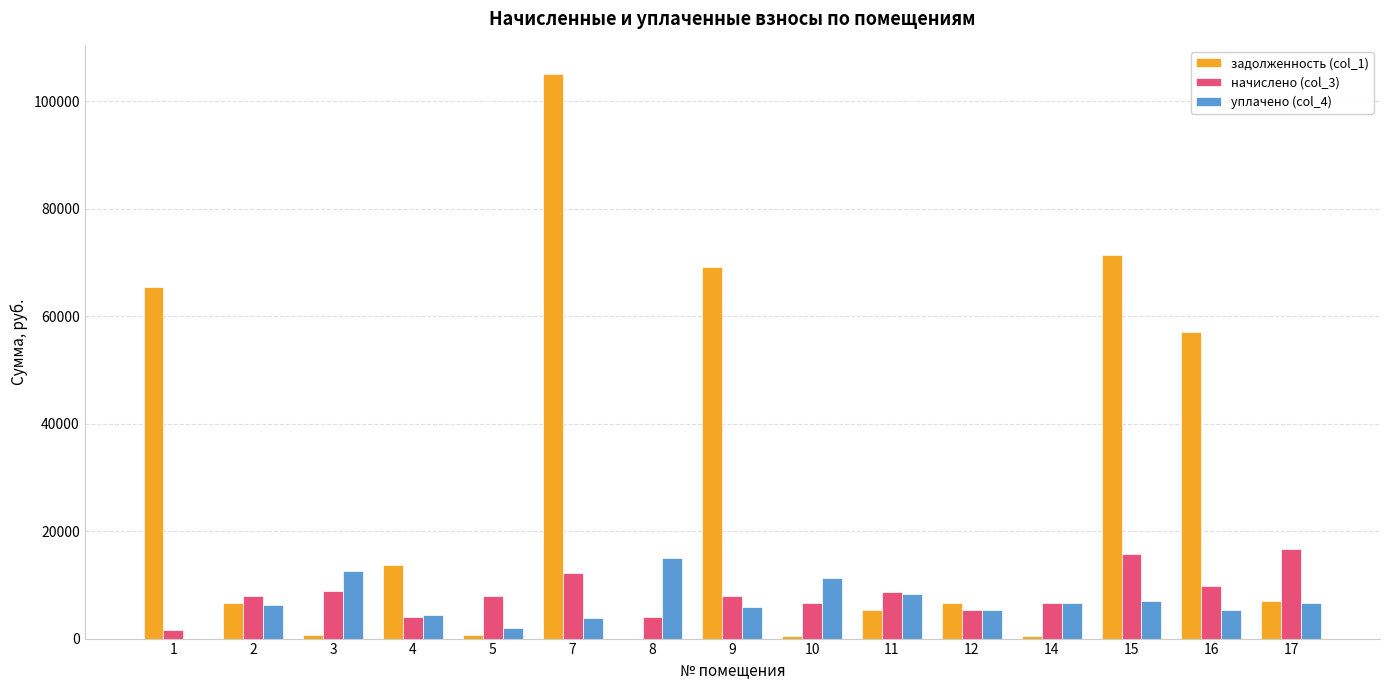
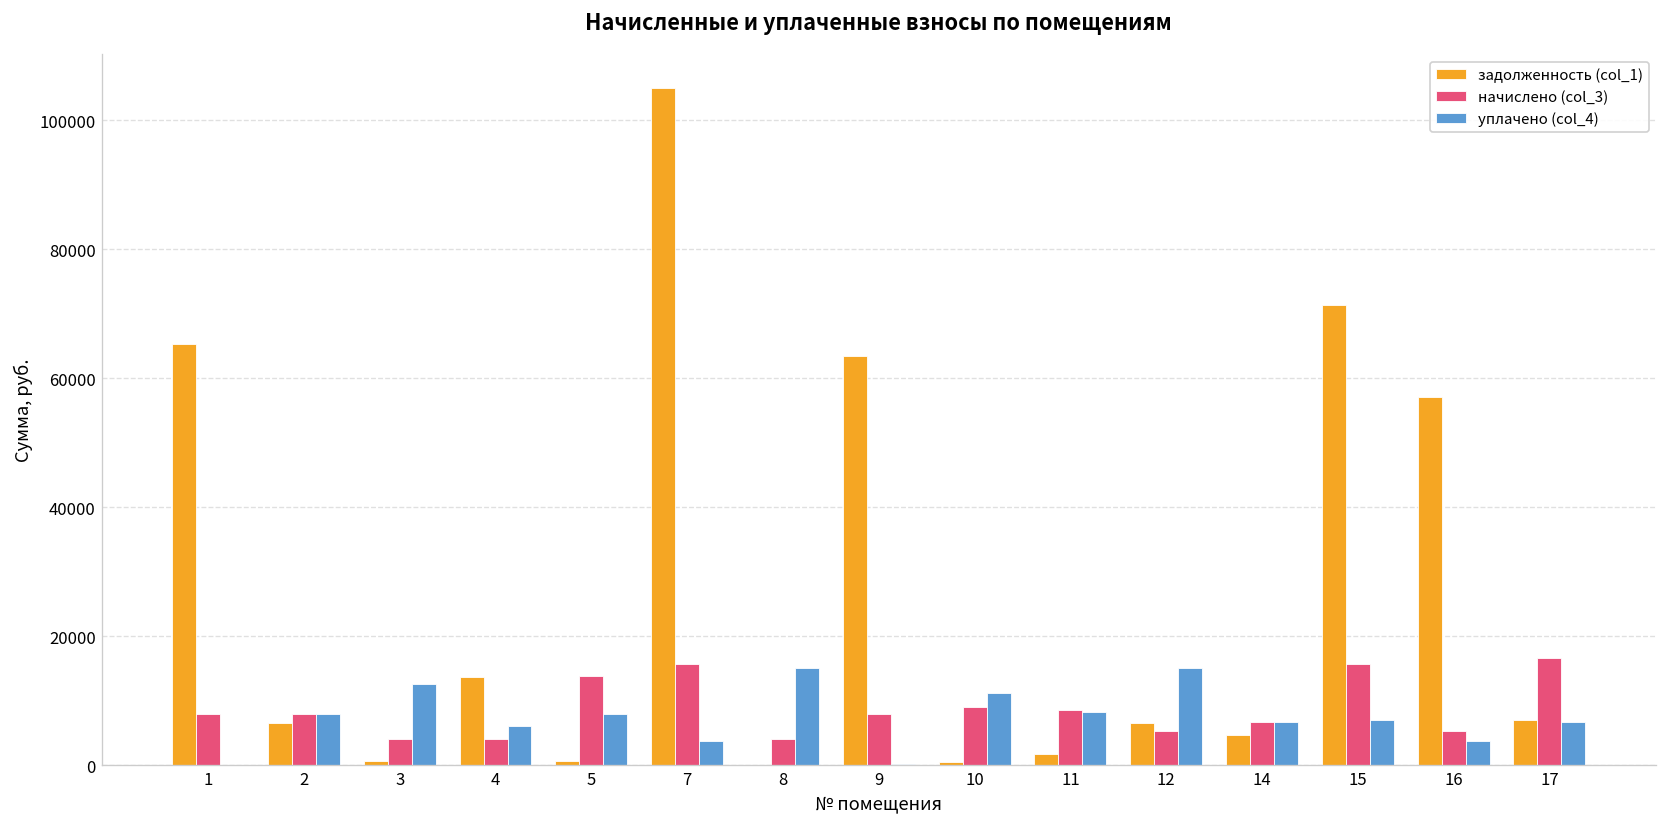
начислено (col_3), 1: 2000 -> 8000
уплачено (col_4), 2: 6000 -> 8000
начислено (col_3), 3: 9000 -> 4000
уплачено (col_4), 4: 4000 -> 6000
начислено (col_3), 5: 8000 -> 14000
уплачено (col_4), 5: 2000 -> 8000
начислено (col_3), 7: 12000 -> 16000
задолженность (col_1), 9: 69000 -> 64000
уплачено (col_4), 9: 6000 -> 0
начислено (col_3), 10: 7000 -> 9000
задолженность (col_1), 11: 5000 -> 2000
уплачено (col_4), 12: 5000 -> 15000
задолженность (col_1), 14: 1000 -> 5000
начислено (col_3), 16: 10000 -> 5000
уплачено (col_4), 16: 5000 -> 4000
